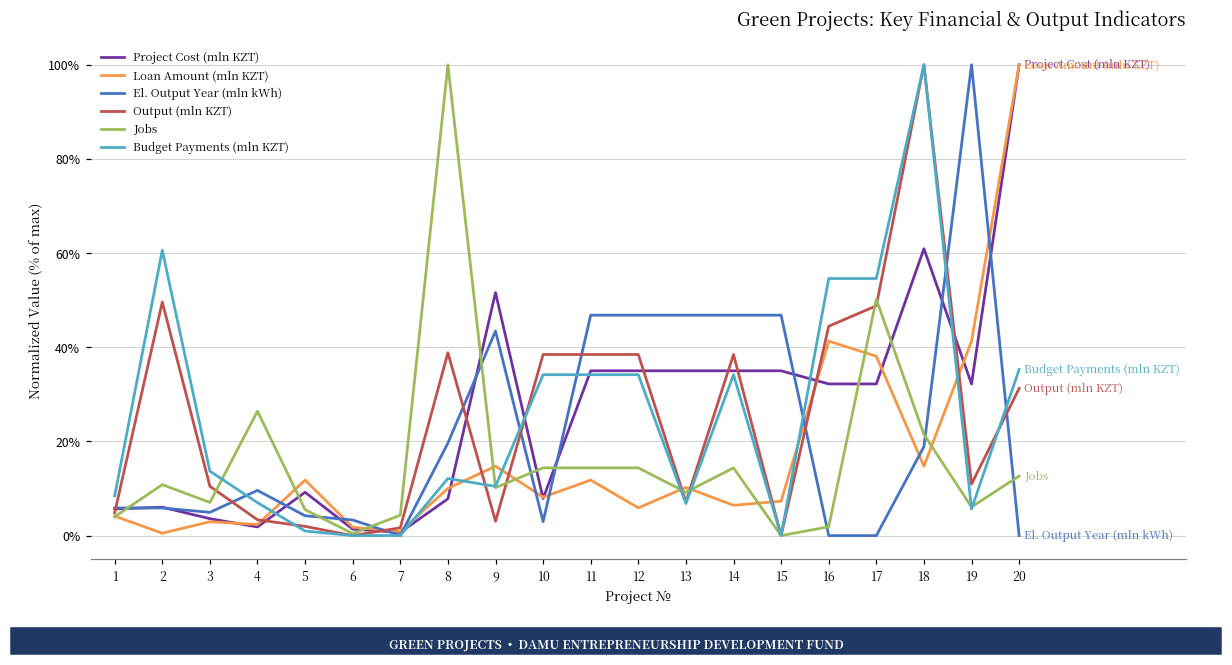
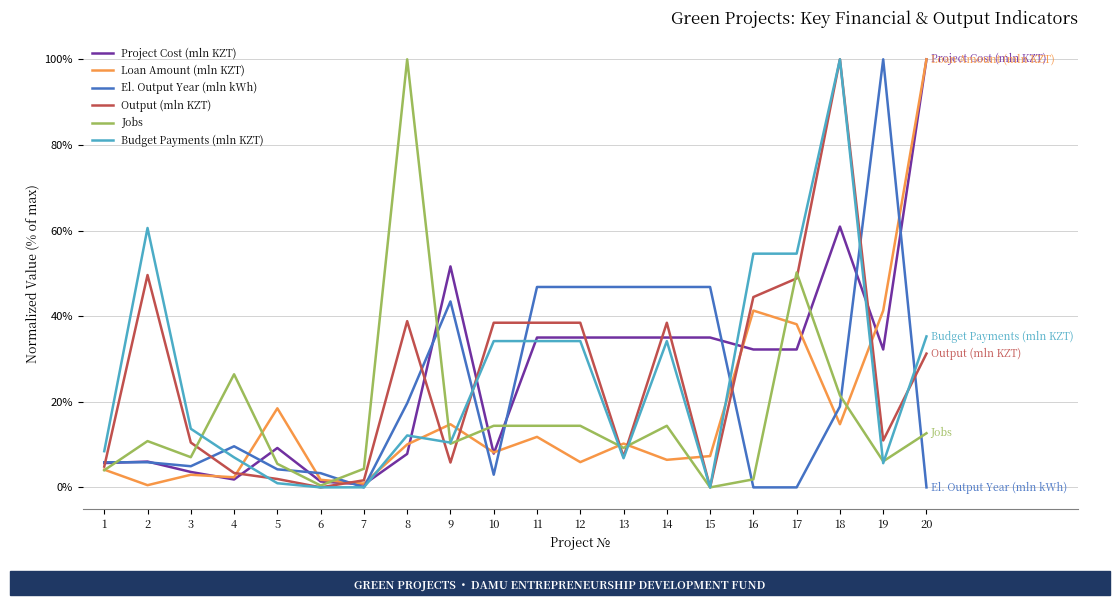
Loan Amount (mln KZT), 5: 12% -> 18%
Output (mln KZT), 9: 3% -> 6%
